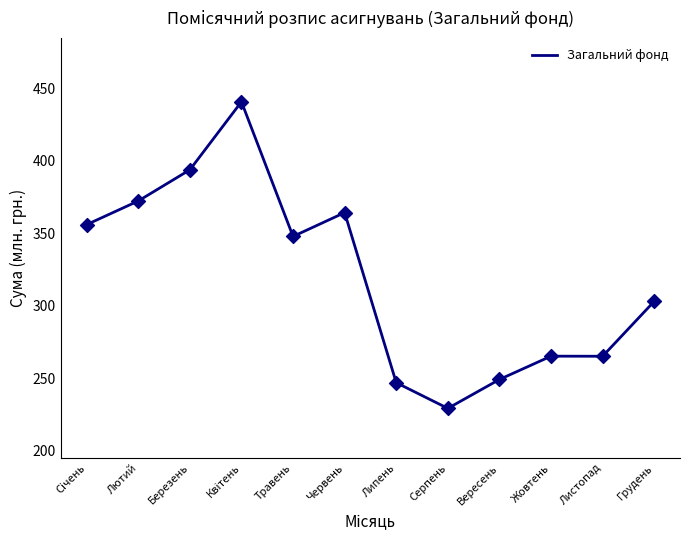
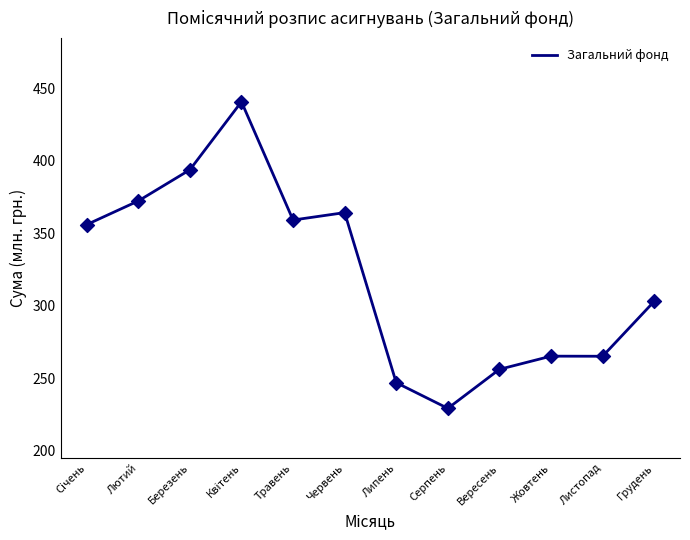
Травень: 348 -> 359
Вересень: 249 -> 256
